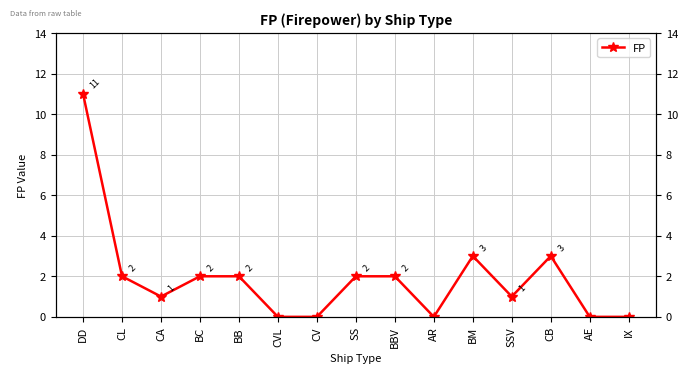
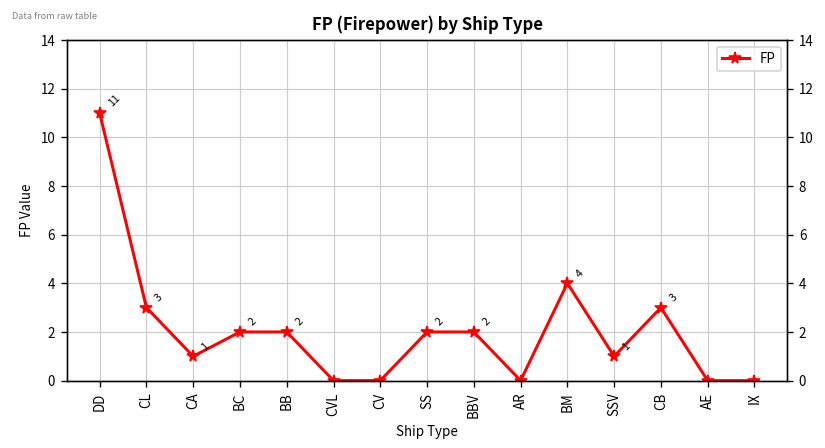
CL: 2 -> 3
BM: 3 -> 4
